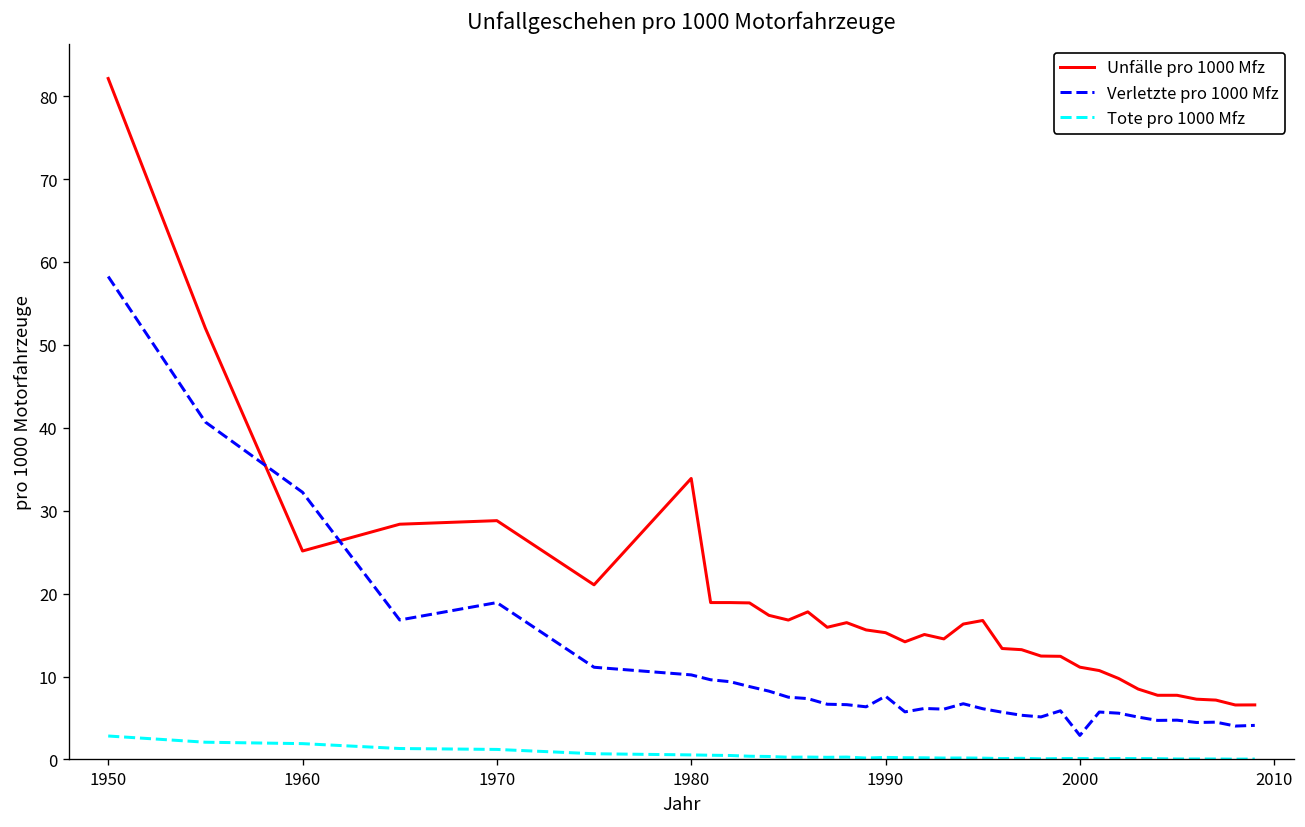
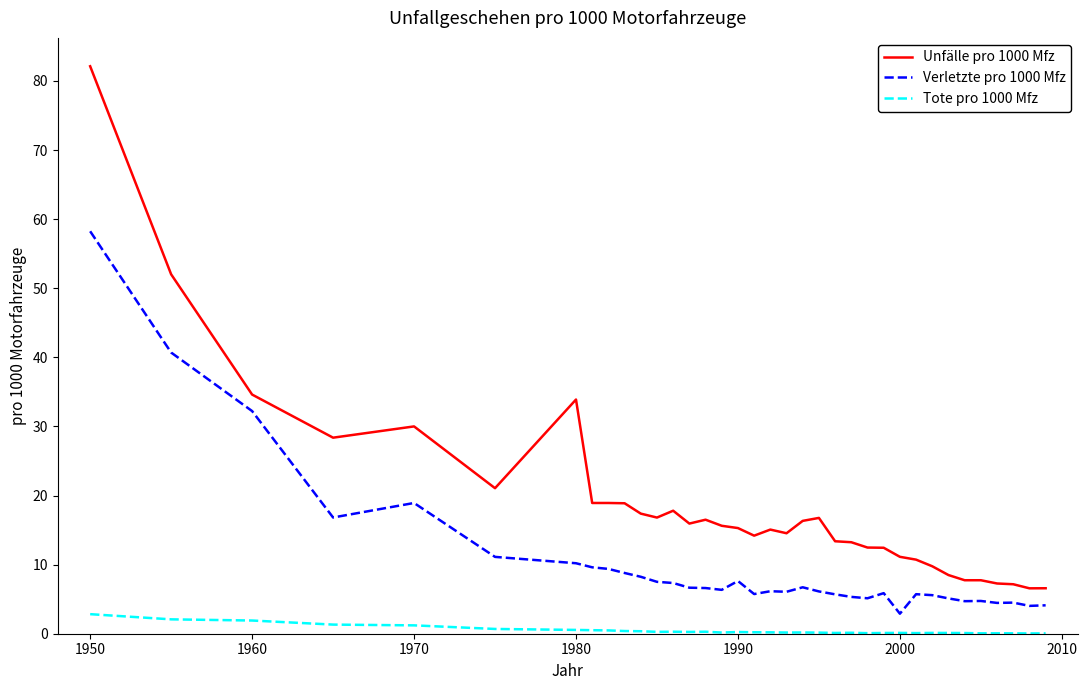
Unfälle pro 1000 Mfz, 1960: 25 -> 35
Unfälle pro 1000 Mfz, 1970: 29 -> 30
